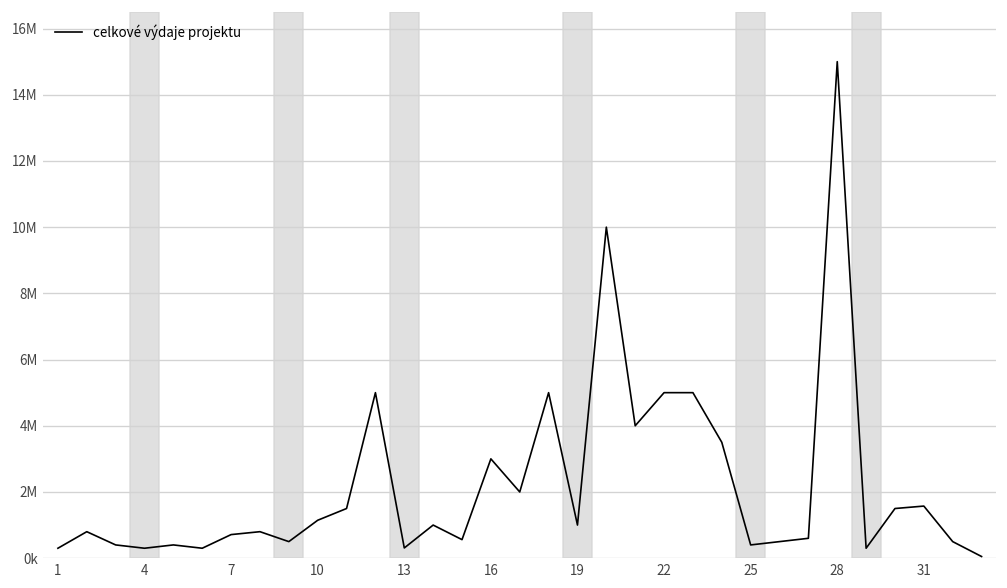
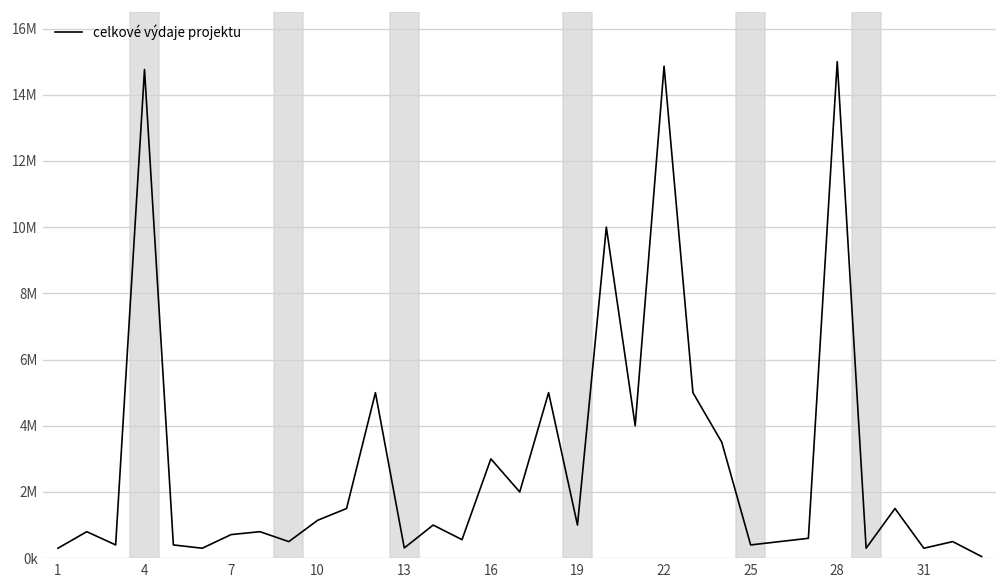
4: 300000 -> 14800000
22: 5000000 -> 14900000
31: 1600000 -> 300000
